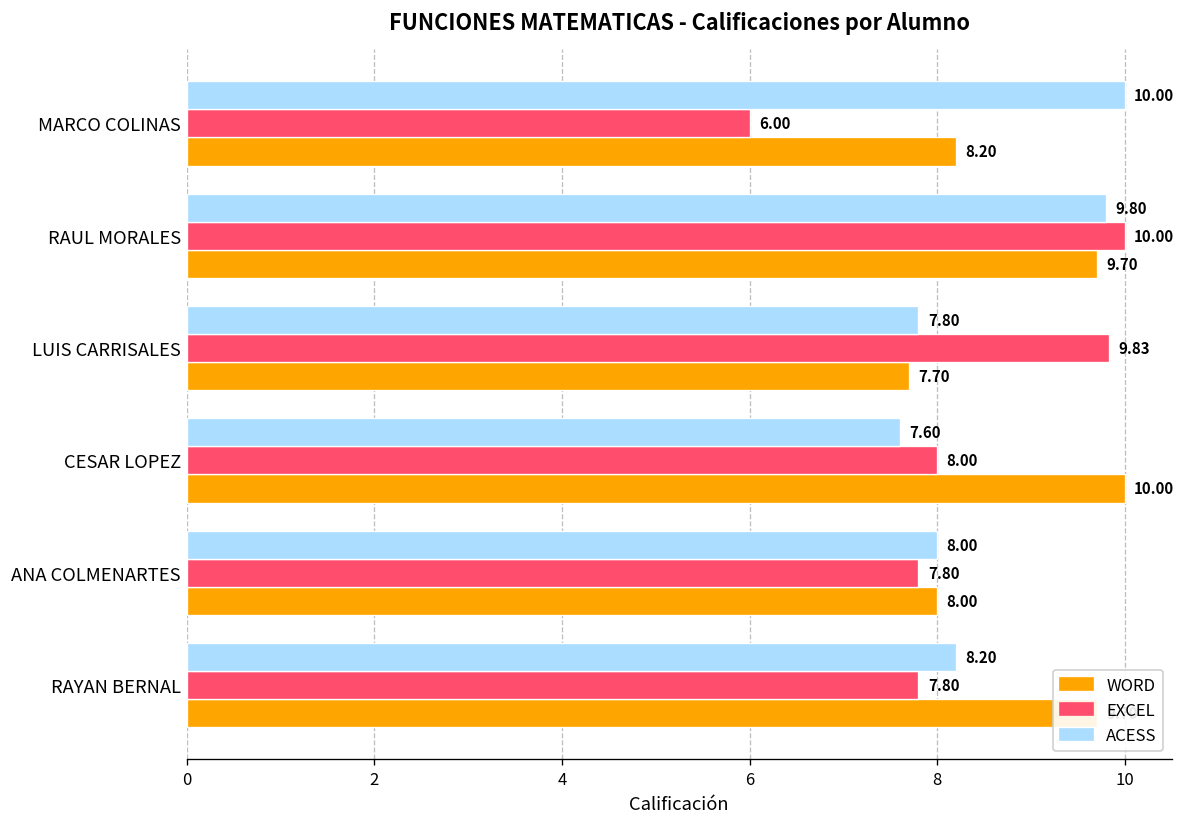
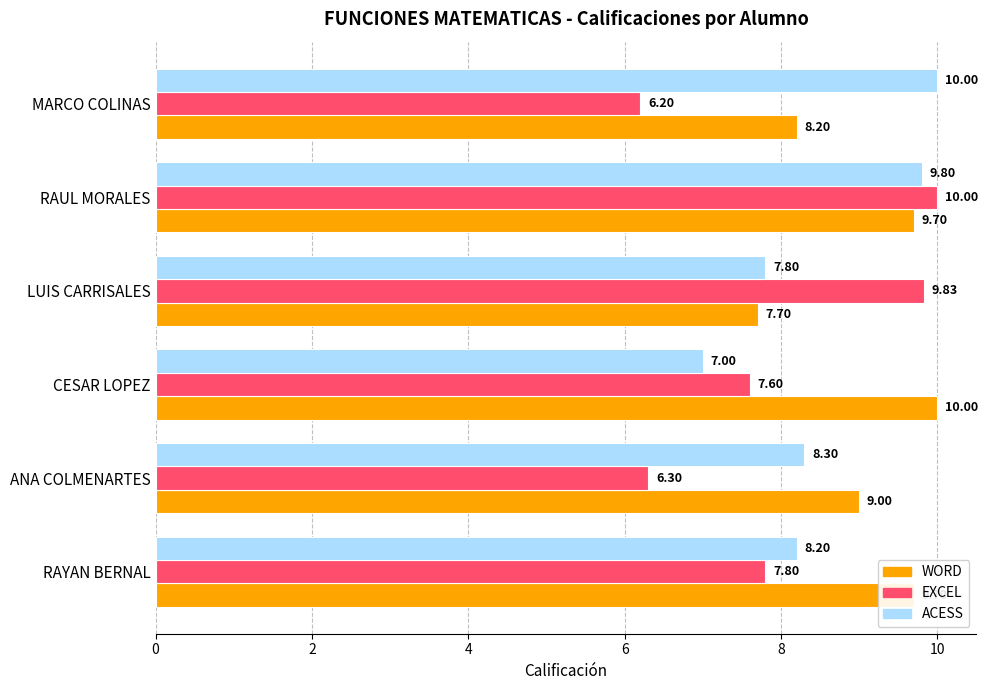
EXCEL, MARCO COLINAS: 6.00 -> 6.20
ACESS, CESAR LOPEZ: 7.60 -> 7.00
EXCEL, CESAR LOPEZ: 8.00 -> 7.60
ACESS, ANA COLMENARTES: 8.00 -> 8.30
EXCEL, ANA COLMENARTES: 7.80 -> 6.30
WORD, ANA COLMENARTES: 8.00 -> 9.00
